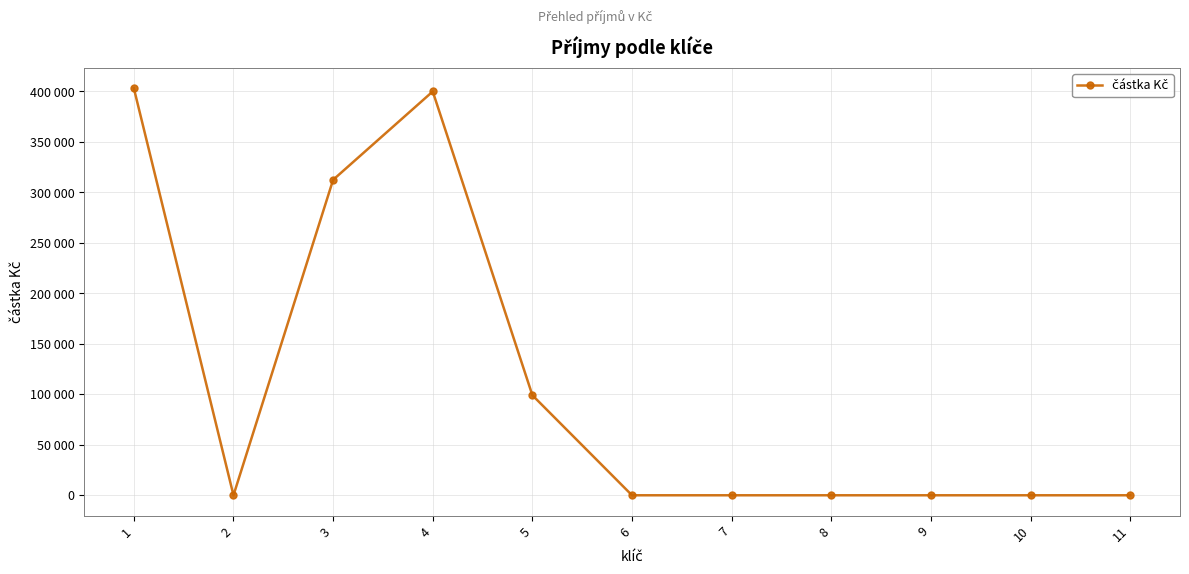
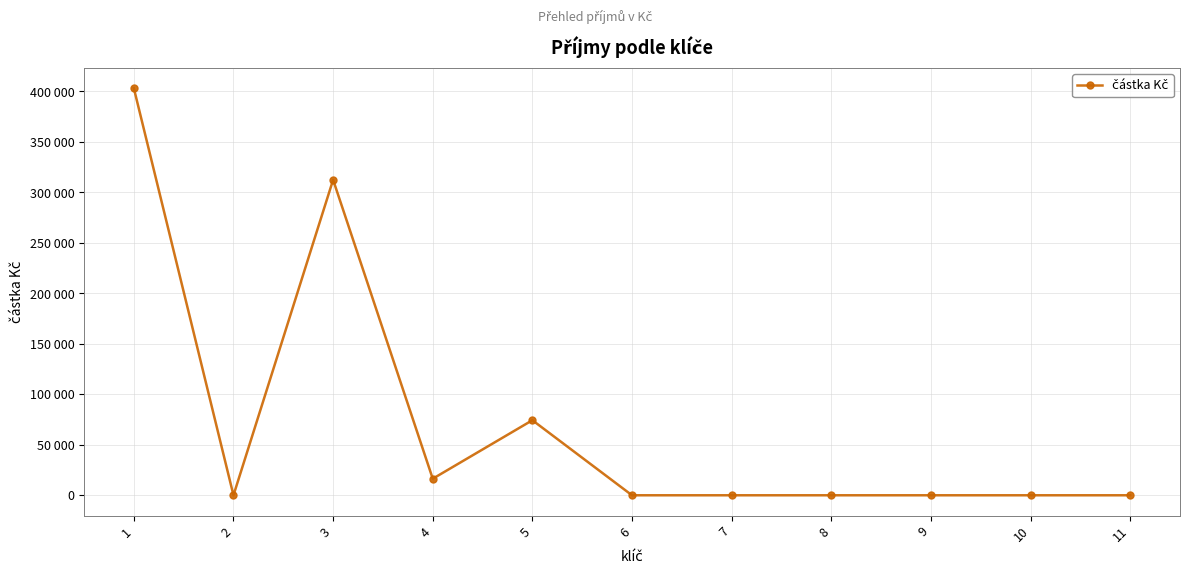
4: 400000 -> 16000
5: 99000 -> 74000
